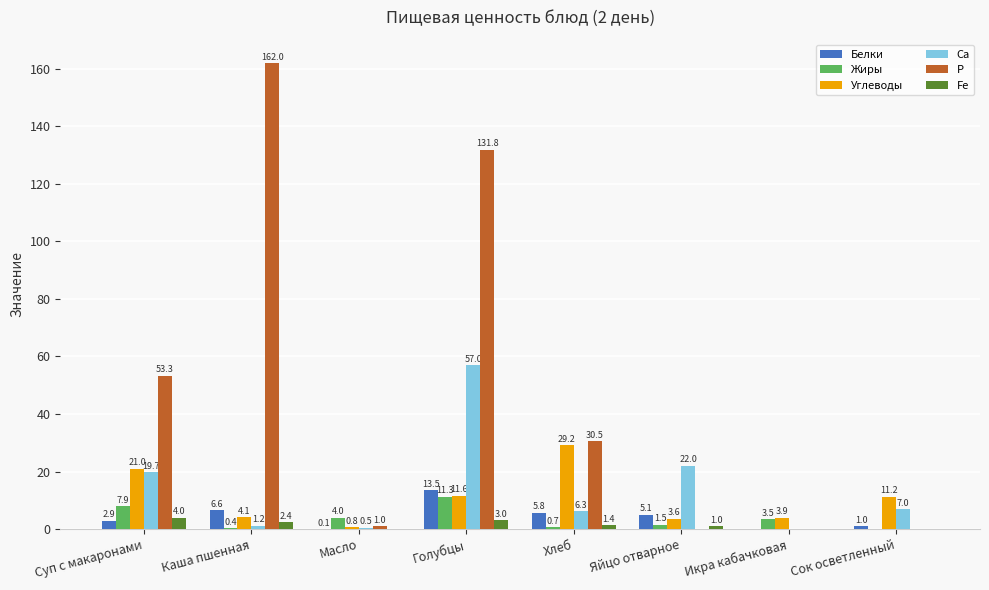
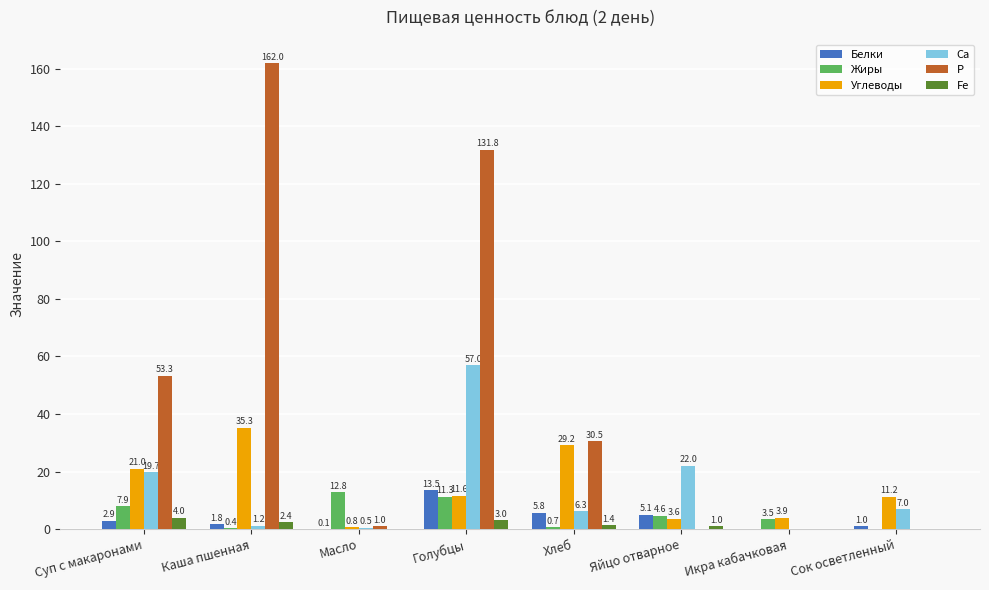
Белки, Каша пшенная: 6.6 -> 1.8
Углеводы, Каша пшенная: 4.1 -> 35.3
Жиры, Масло: 4.0 -> 12.8
Жиры, Яйцо отварное: 1.5 -> 4.6
